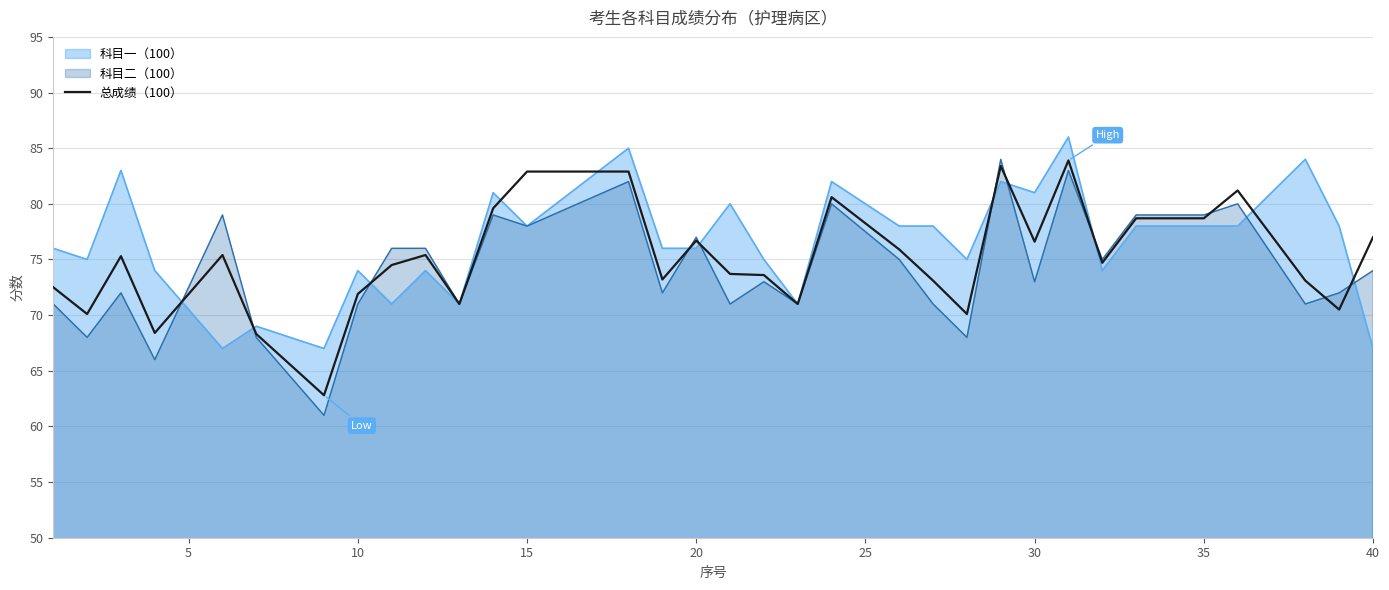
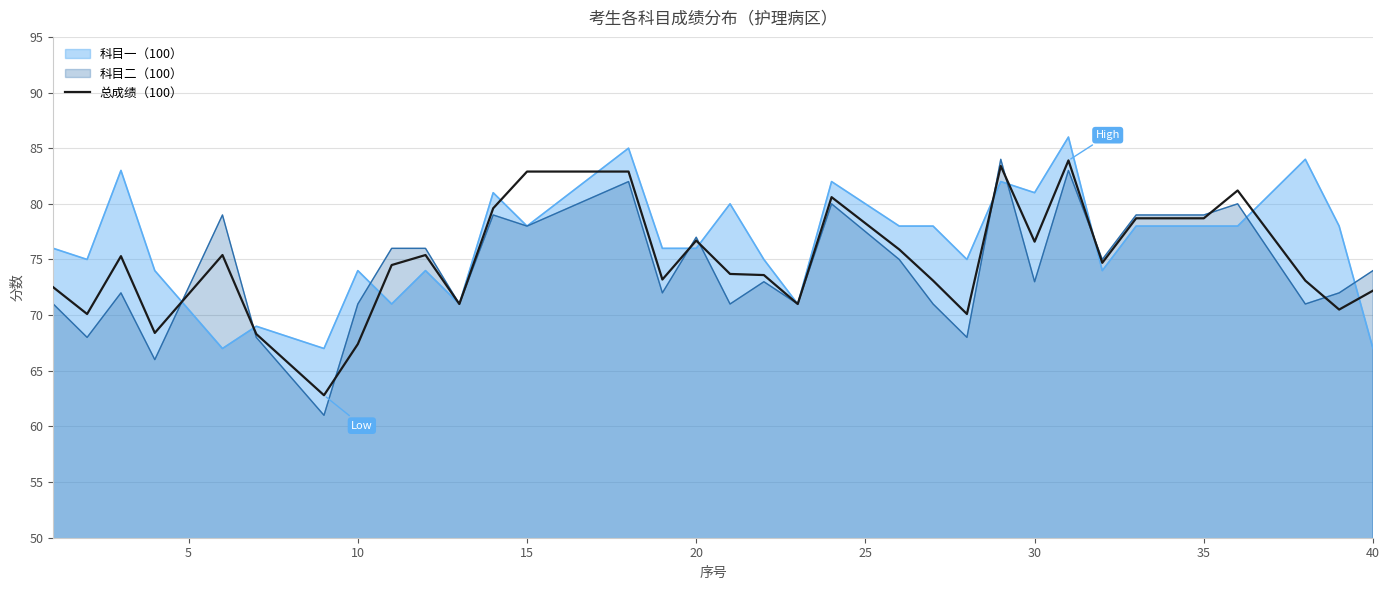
总成绩（100）, 10: 71.9 -> 67.4
总成绩（100）, 40: 77.0 -> 72.2
